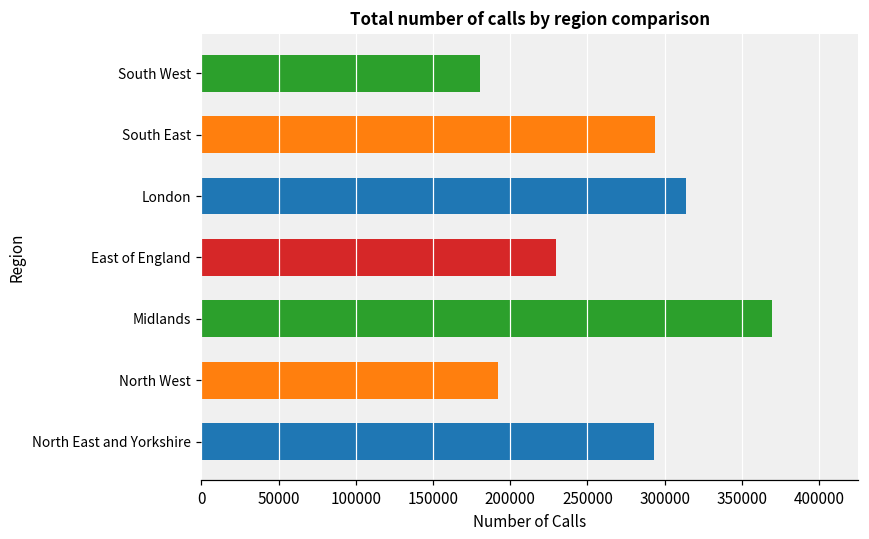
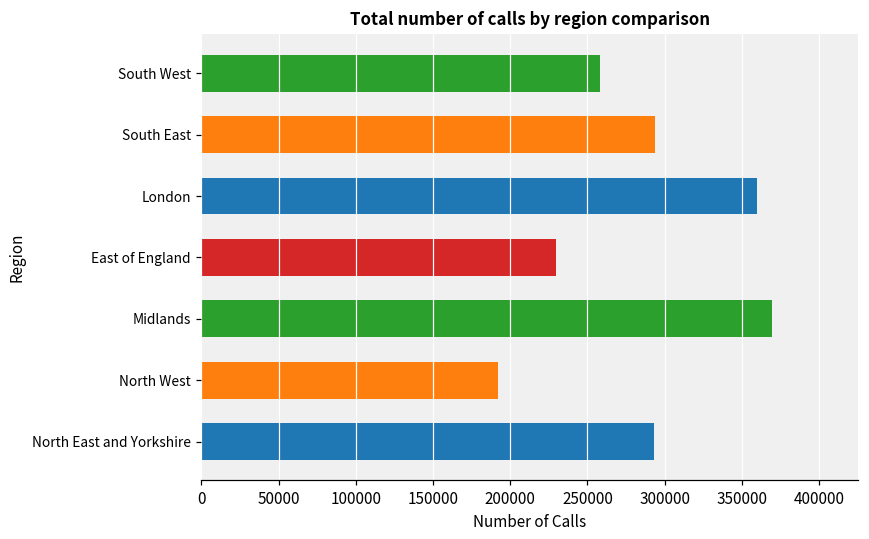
South West: 180000 -> 258000
London: 314000 -> 360000
